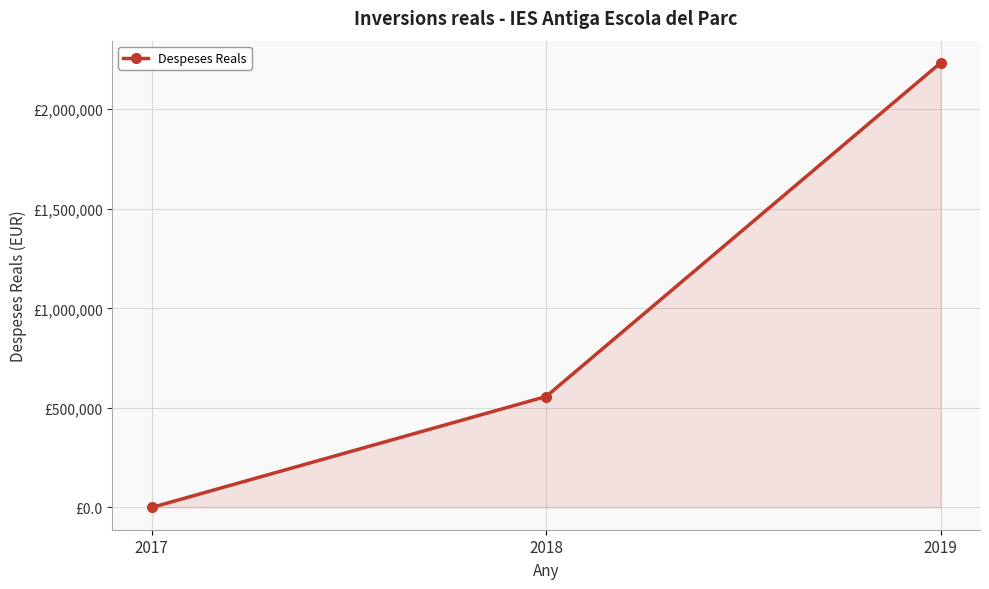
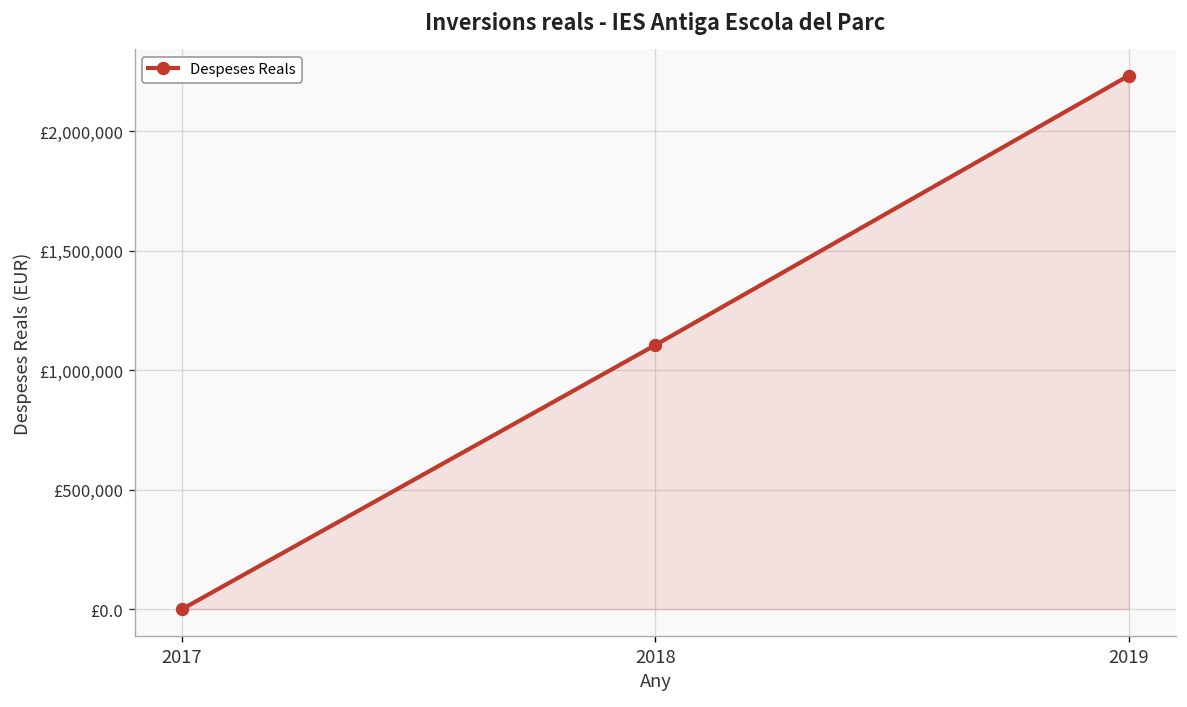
2018: £560,000 -> £1,110,000
